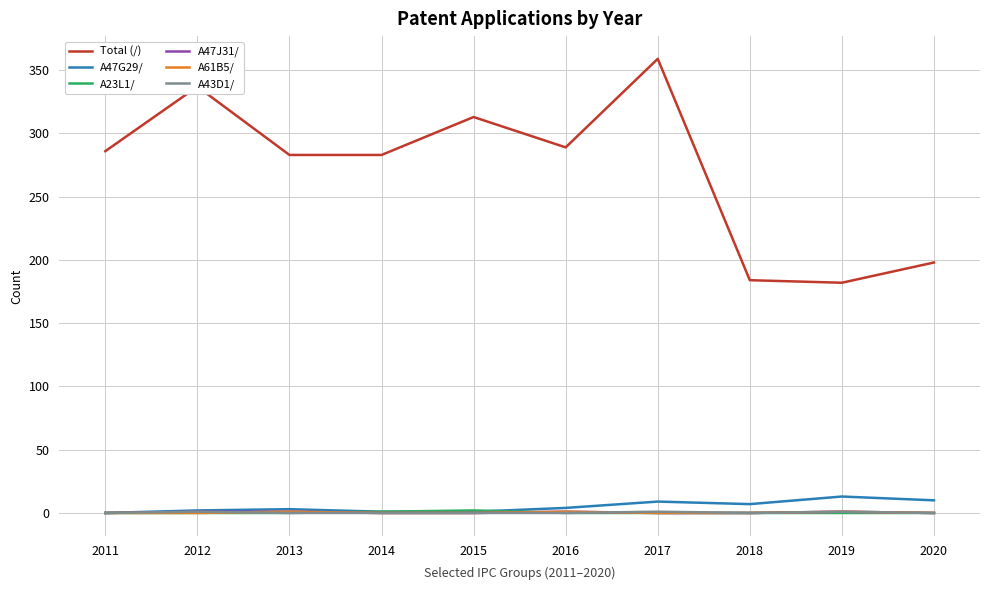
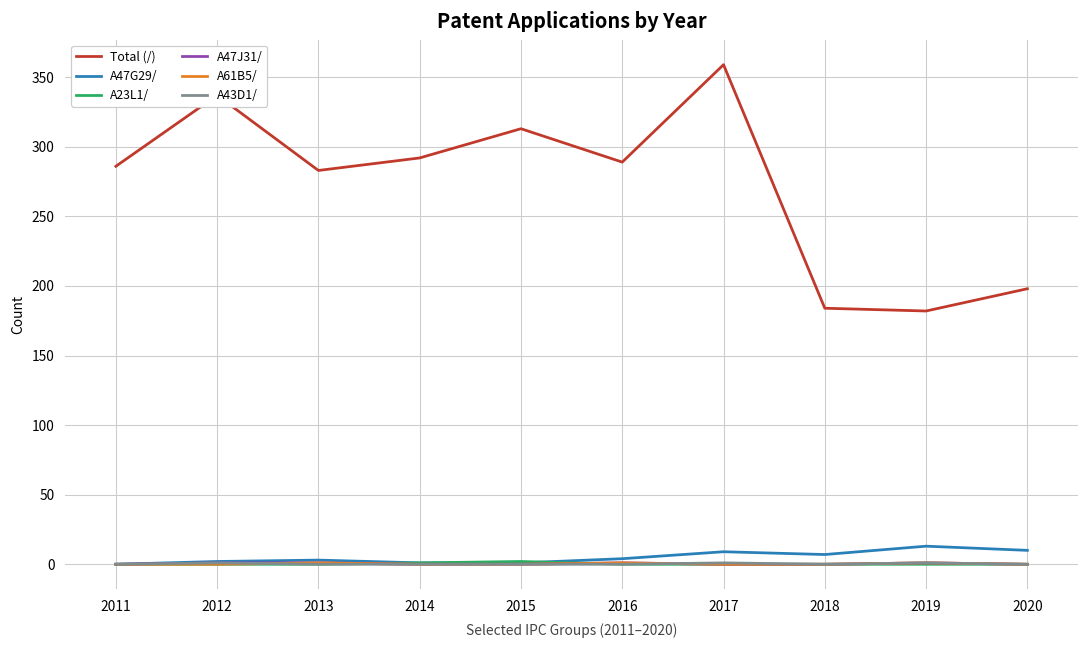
Total (/), 2014: 283 -> 292
